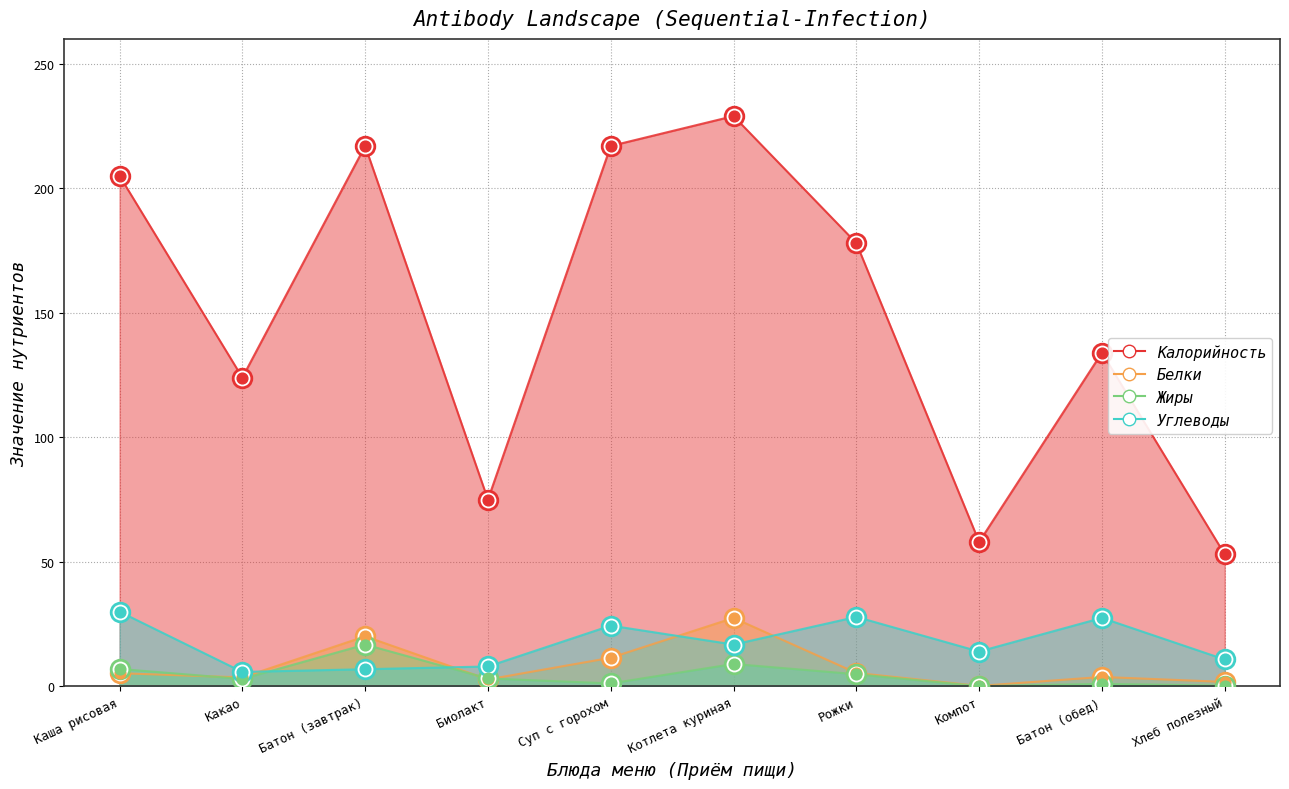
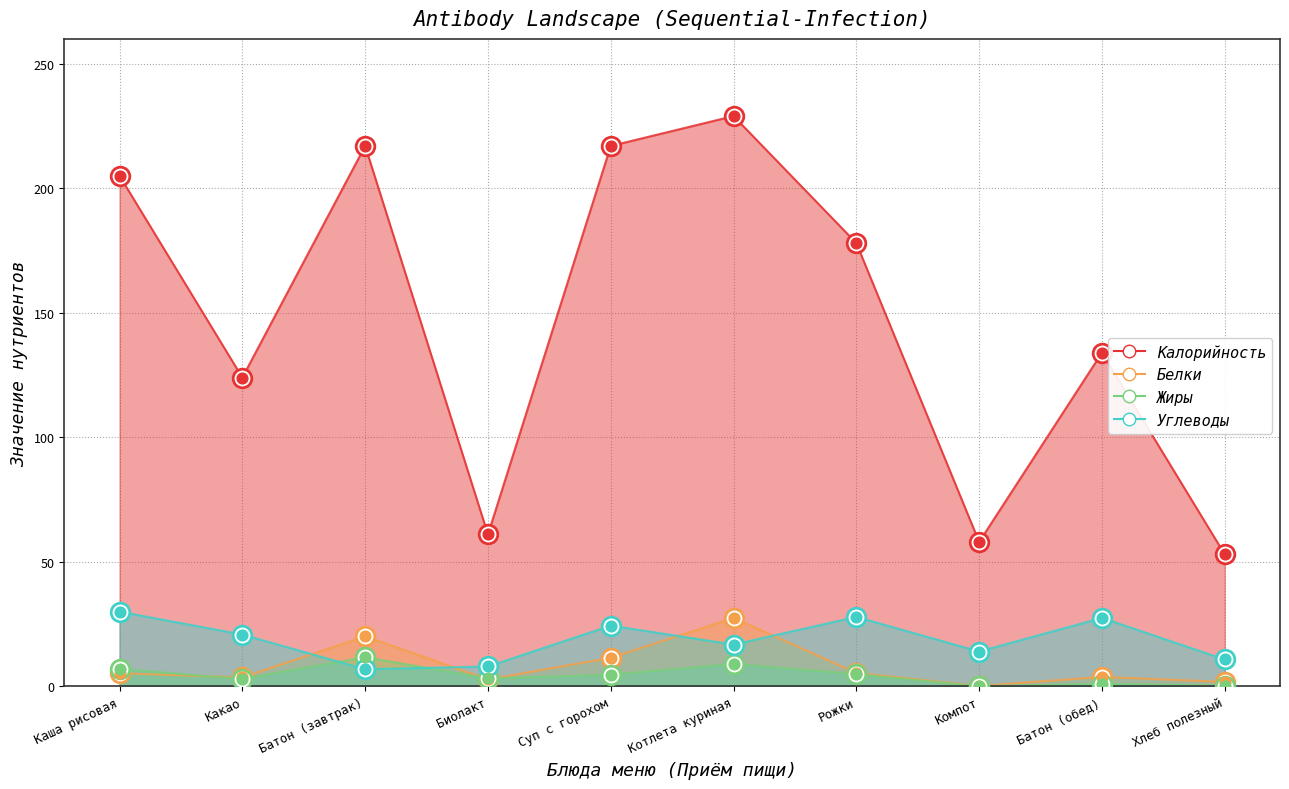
Углеводы, Какао: 6 -> 21
Жиры, Батон (завтрак): 17 -> 12
Калорийность, Биолакт: 75 -> 61
Жиры, Суп с горохом: 1 -> 5
